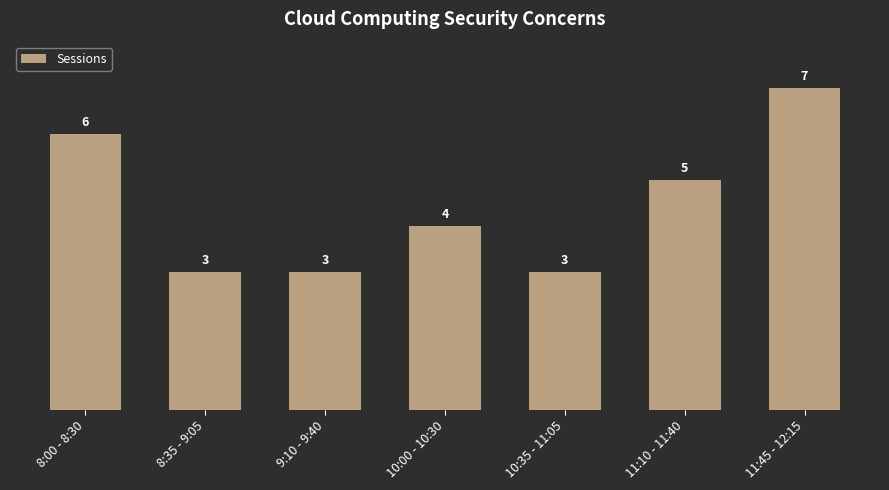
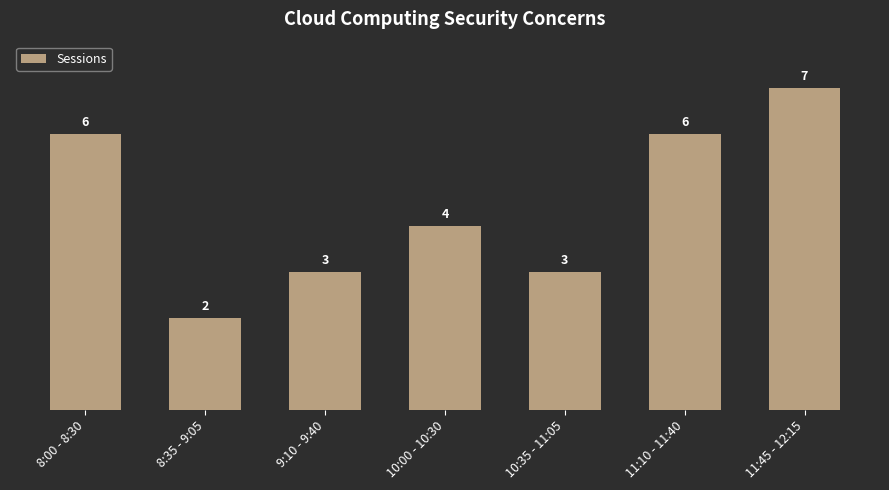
8:35 - 9:05: 3 -> 2
11:10 - 11:40: 5 -> 6
